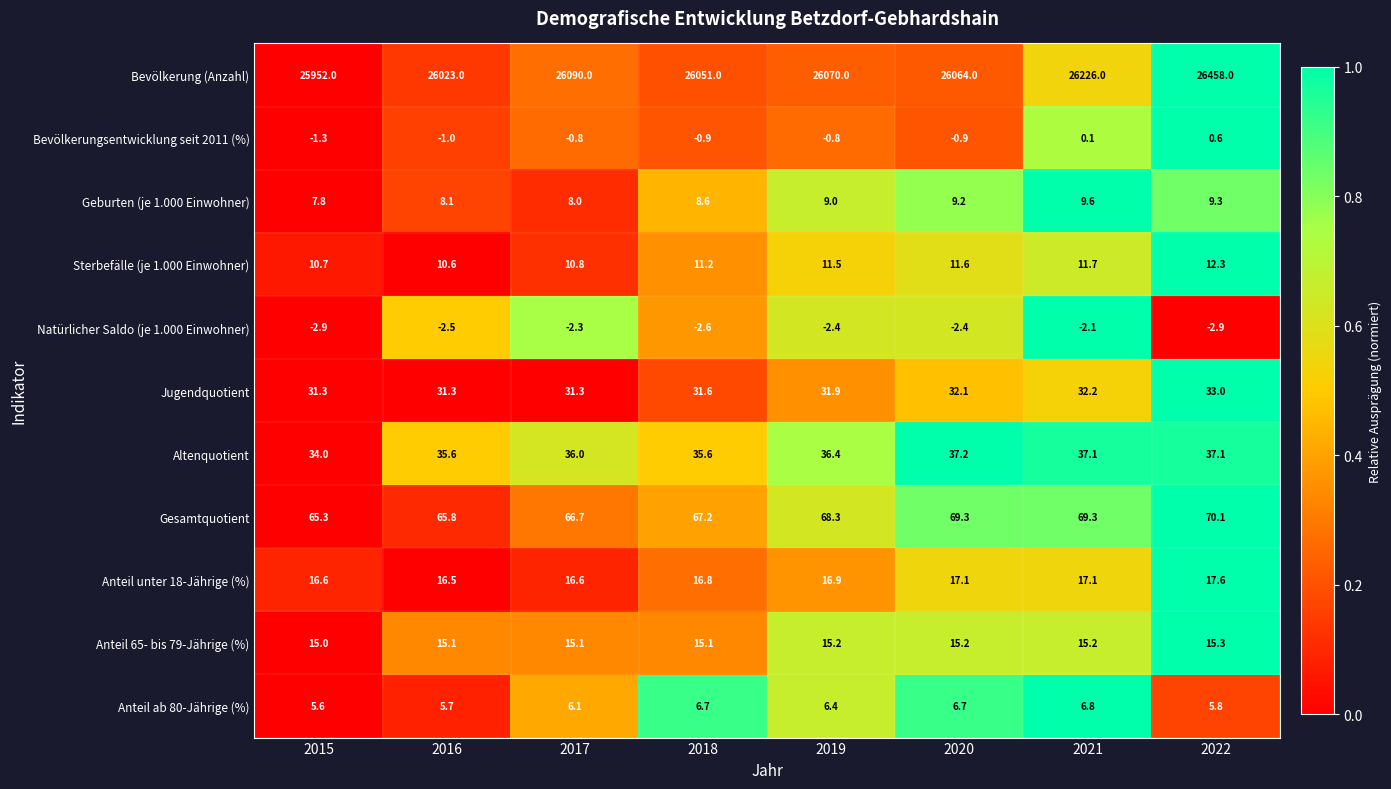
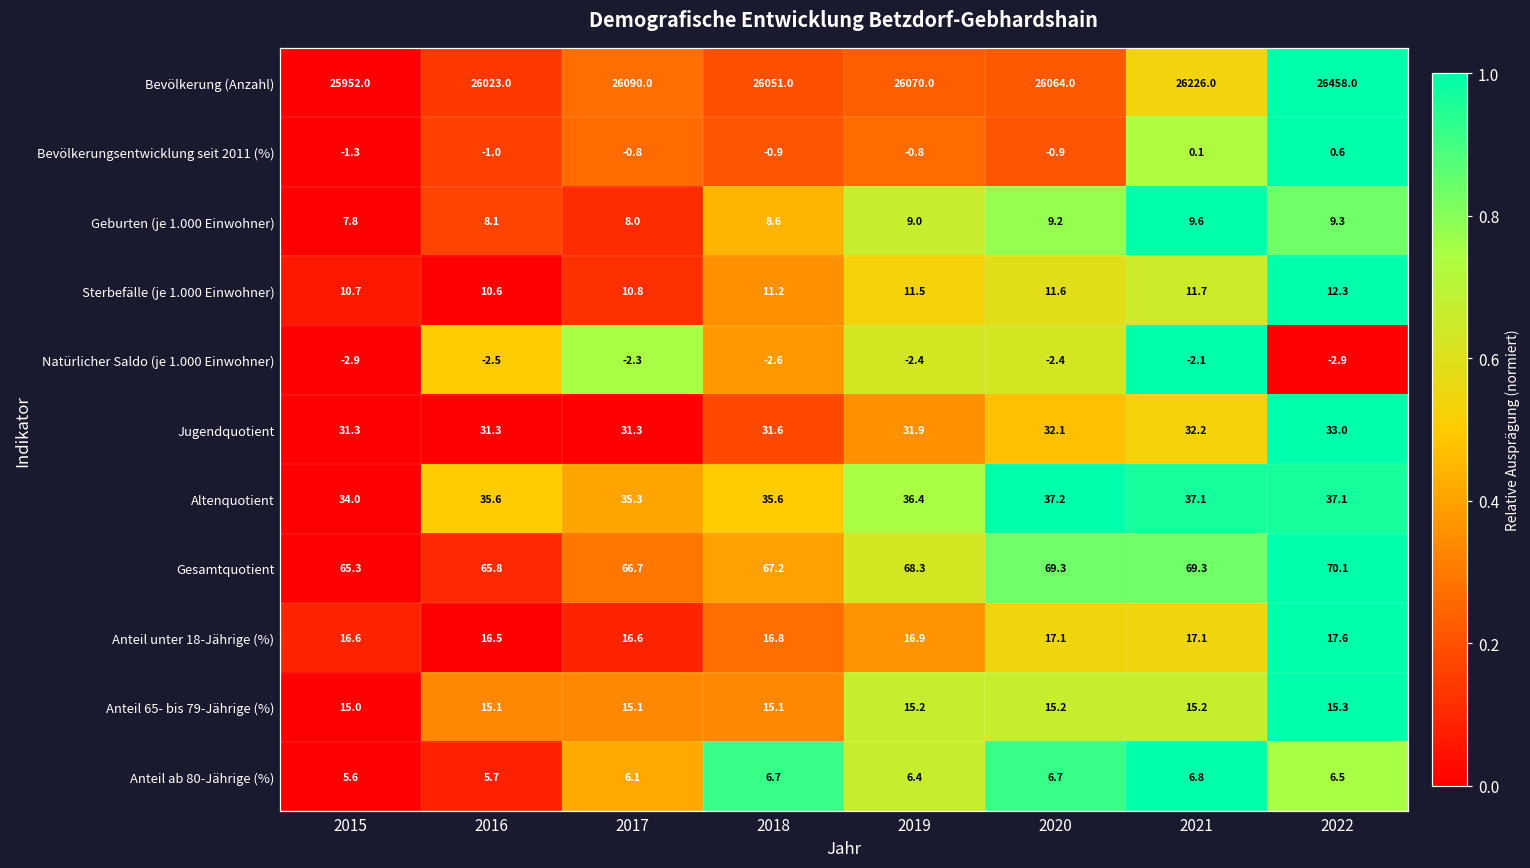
Altenquotient, 2017: 36.0 -> 35.3
Anteil ab 80-Jährige (%), 2022: 5.8 -> 6.5
